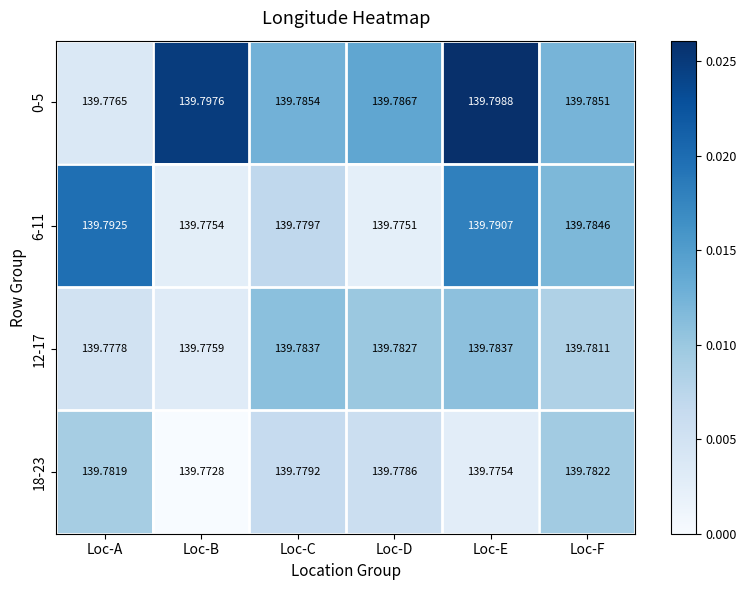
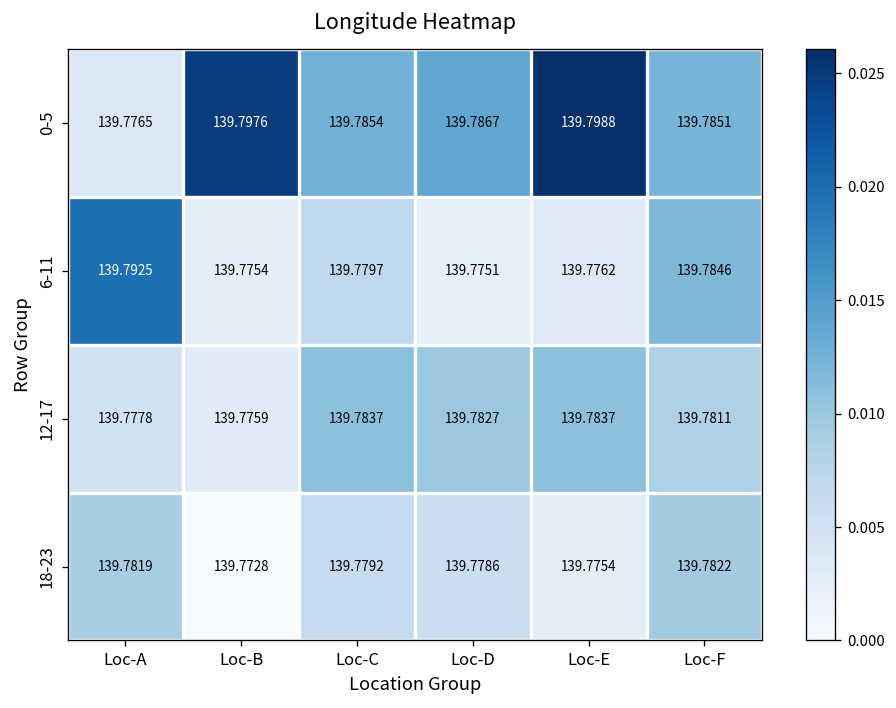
6-11, Loc-E: 139.7907 -> 139.7762
